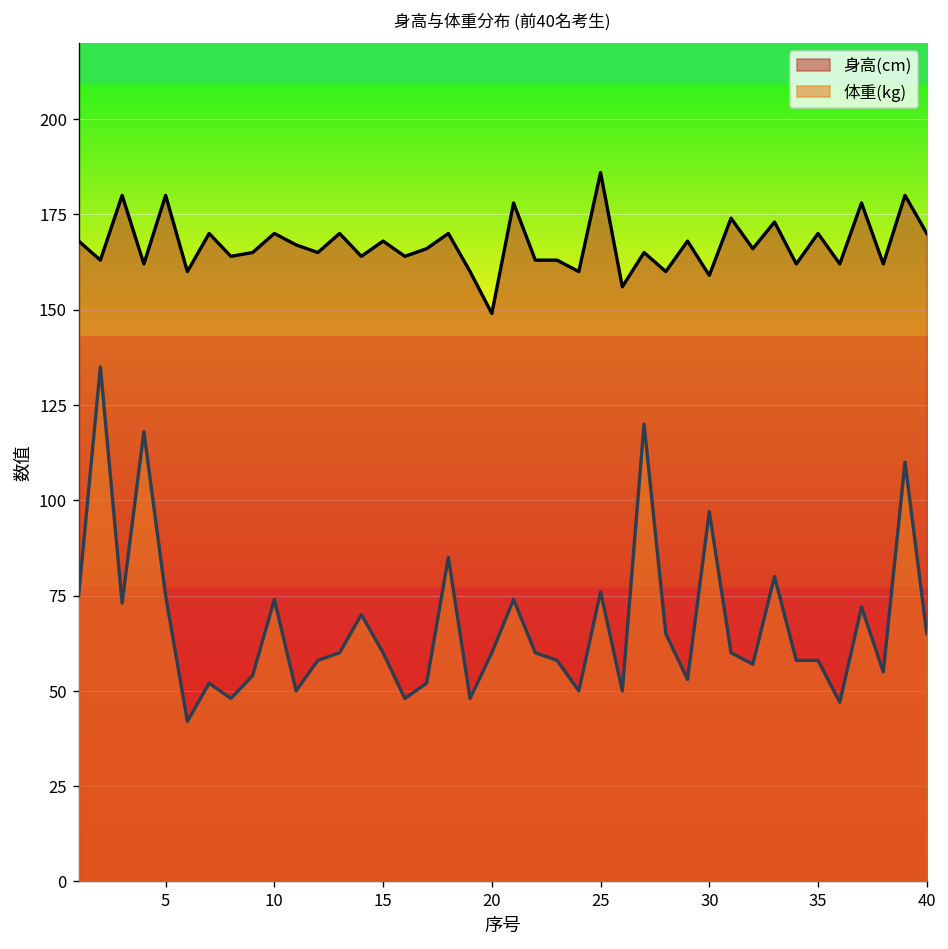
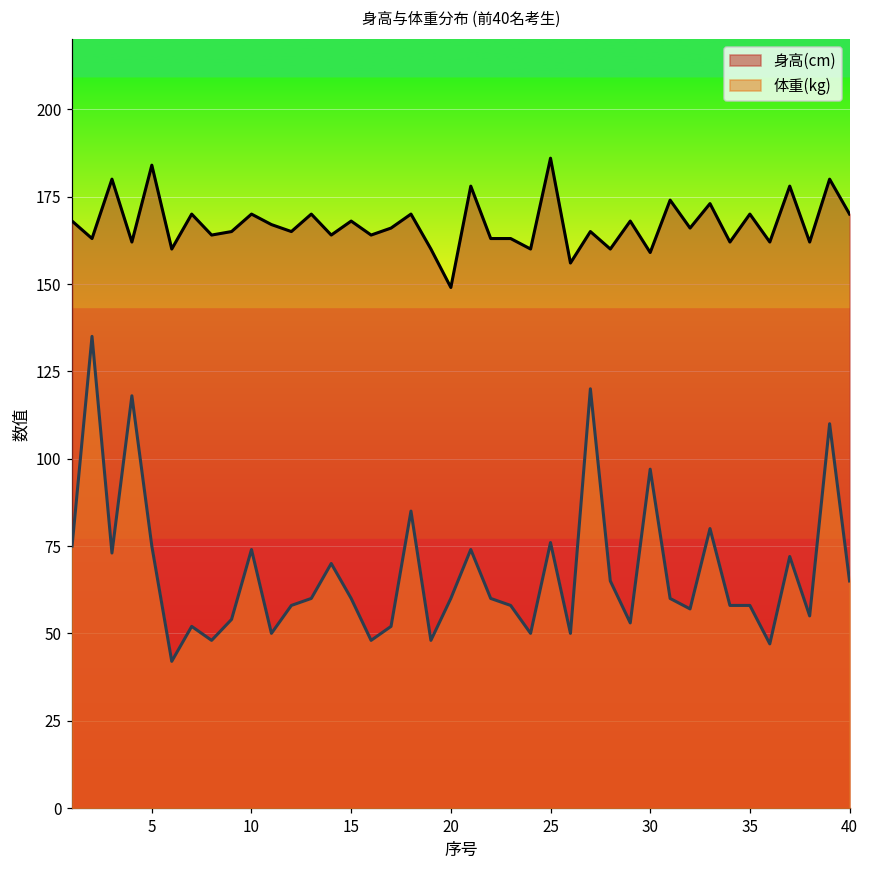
身高(cm), 5: 180 -> 184
